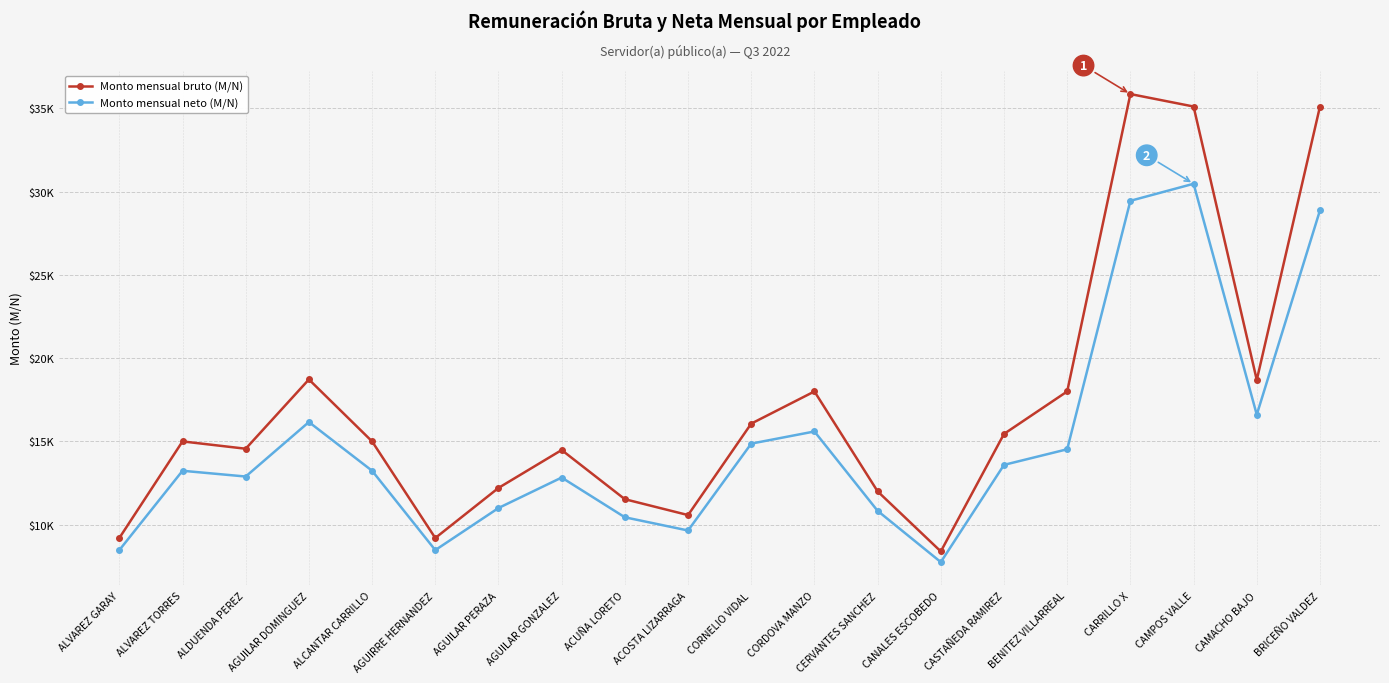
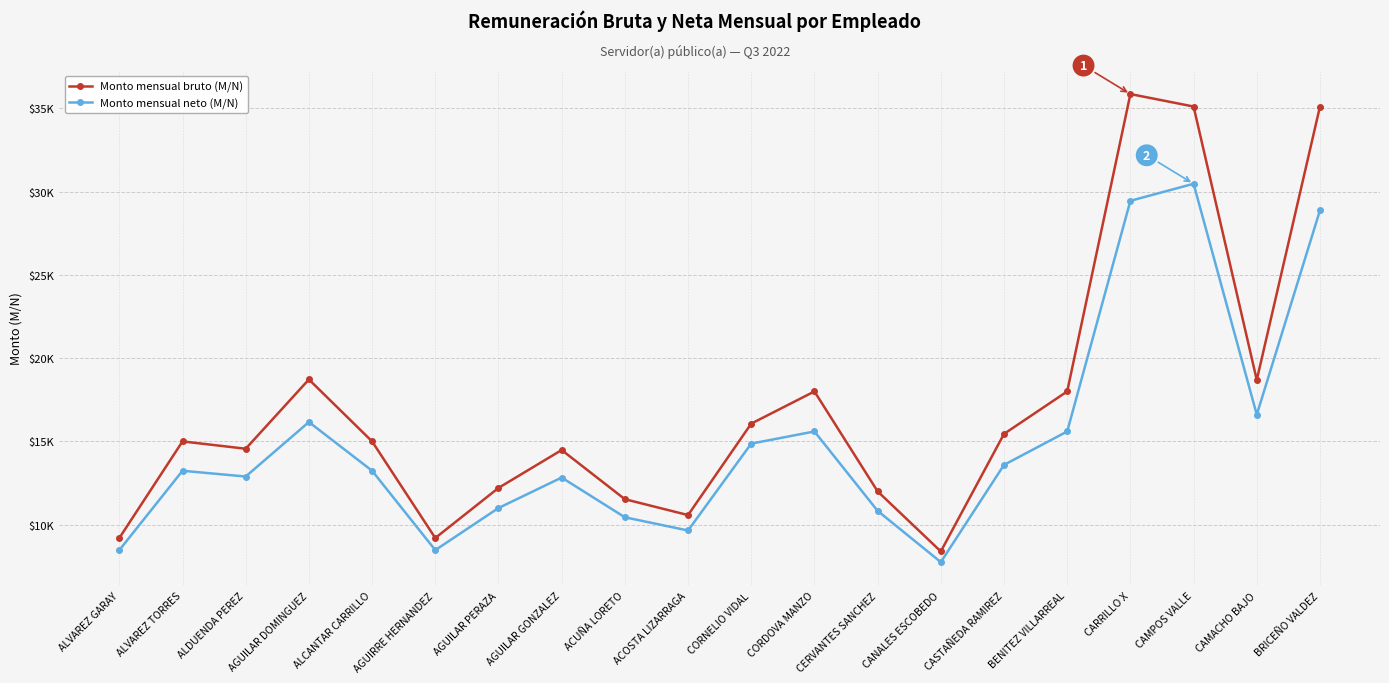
Monto mensual neto (M/N), BENITEZ VILLARREAL: $14500 -> $15600
